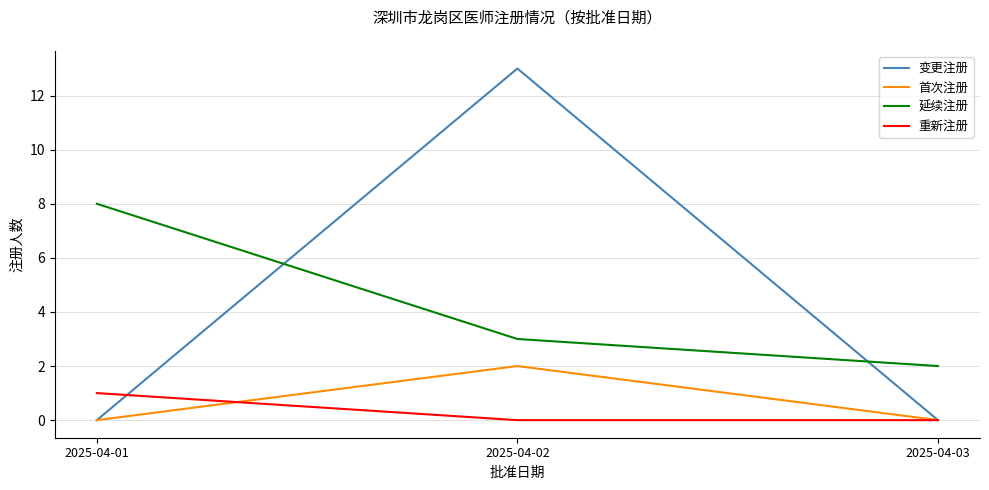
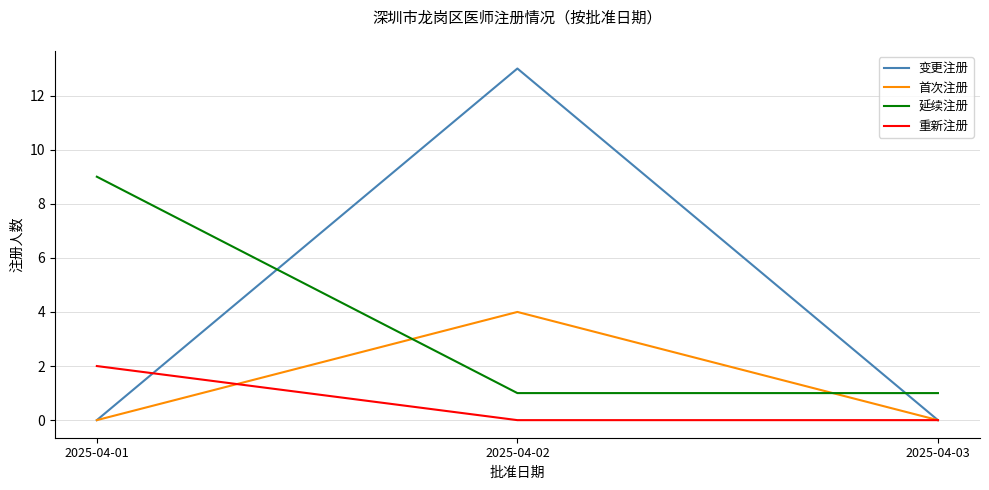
延续注册, 2025-04-01: 8 -> 9
重新注册, 2025-04-01: 1 -> 2
首次注册, 2025-04-02: 2 -> 4
延续注册, 2025-04-02: 3 -> 1
延续注册, 2025-04-03: 2 -> 1
